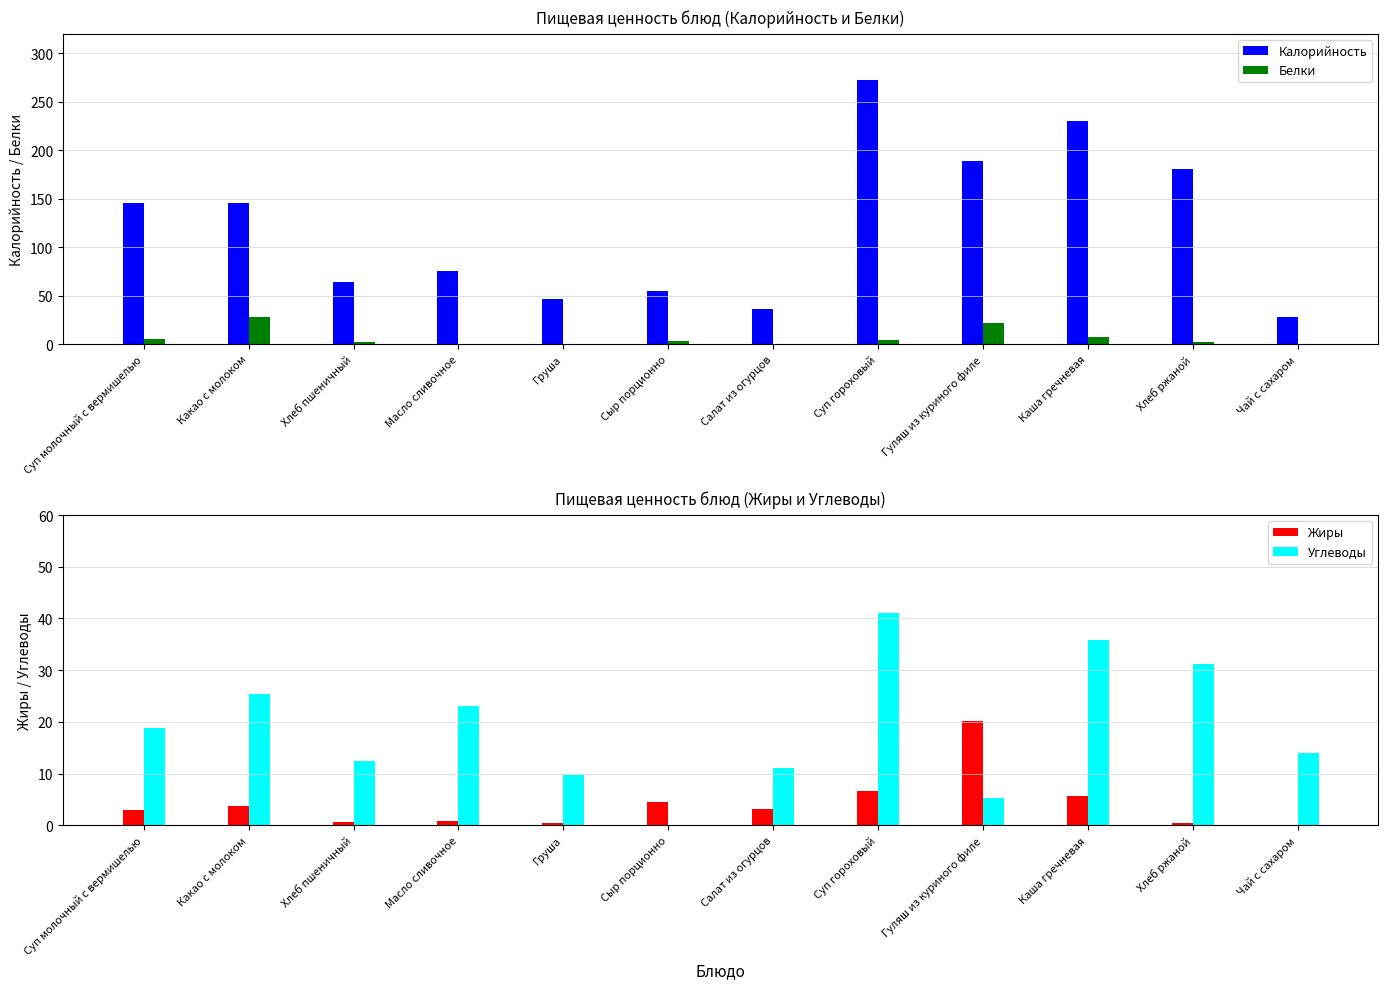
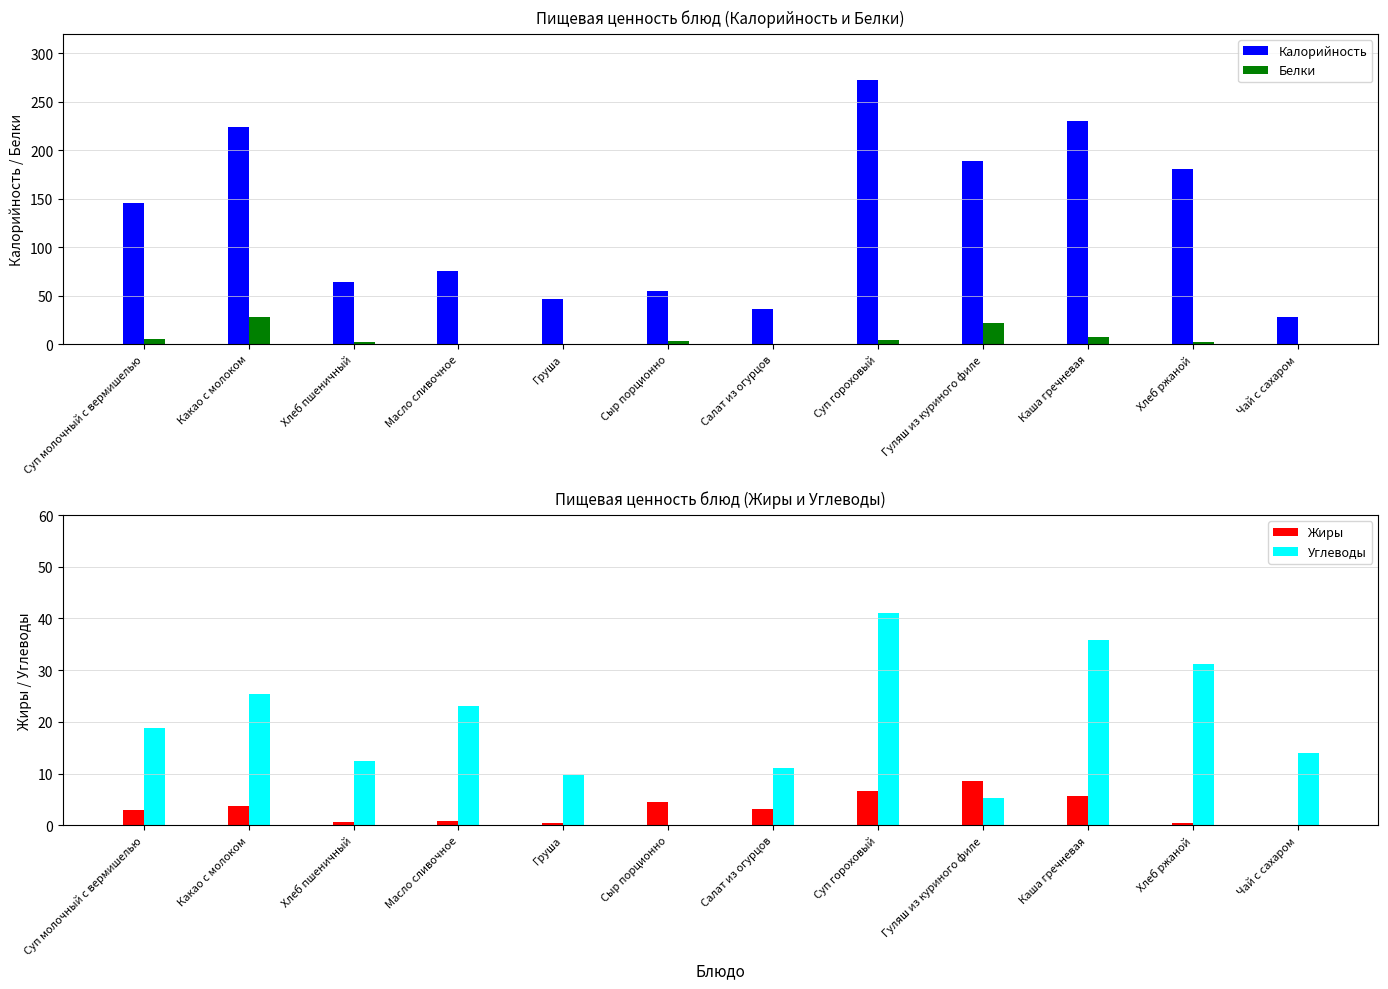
Пищевая ценность блюд (Калорийность и Белки), Калорийность, Какао с молоком: 150 -> 220
Пищевая ценность блюд (Жиры и Углеводы), Жиры, Гуляш из куриного филе: 20 -> 9
